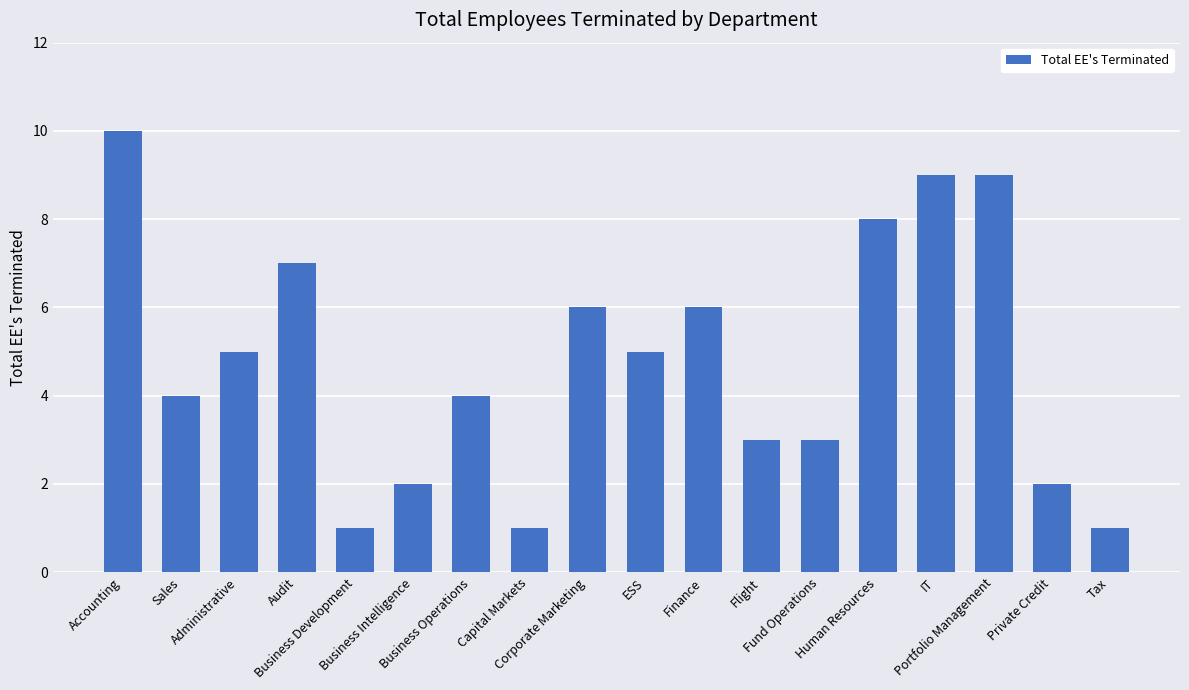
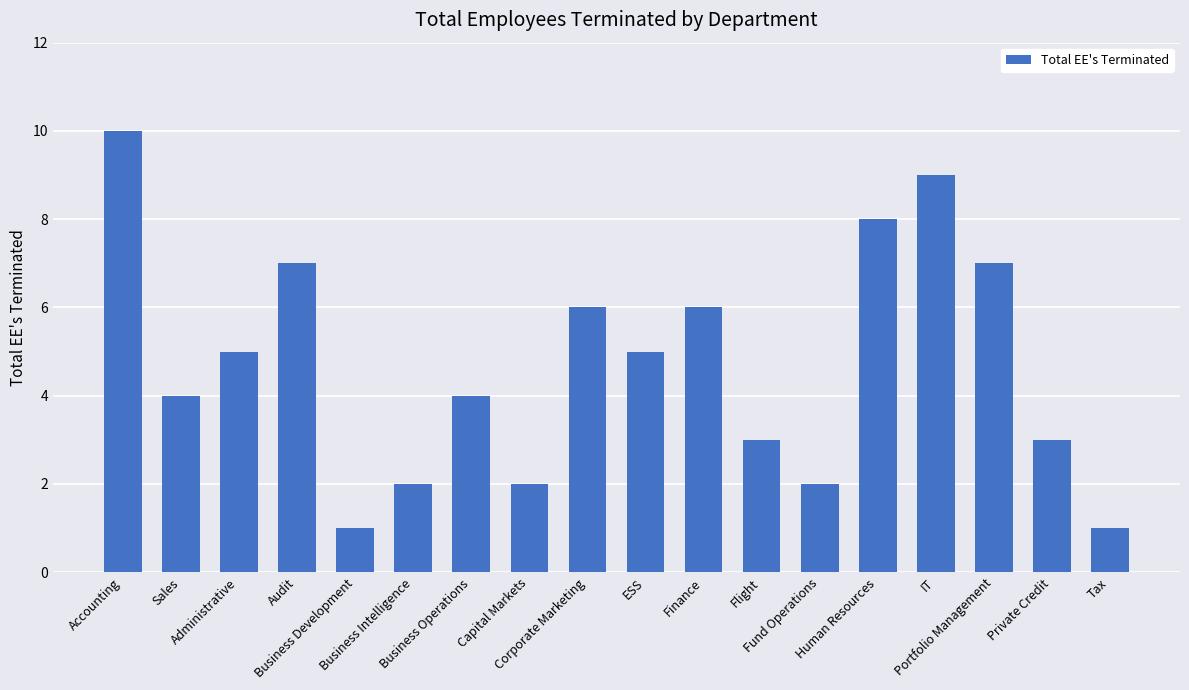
Capital Markets: 1 -> 2
Fund Operations: 3 -> 2
Portfolio Management: 9 -> 7
Private Credit: 2 -> 3
